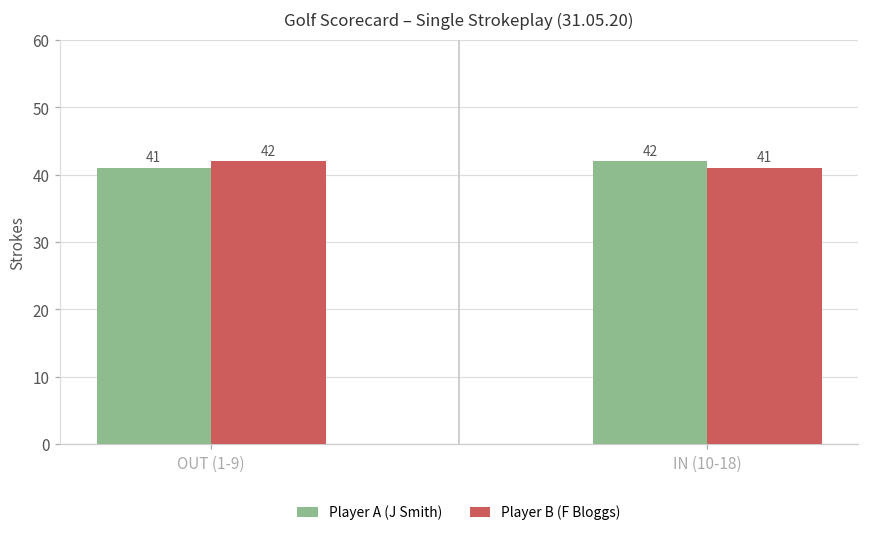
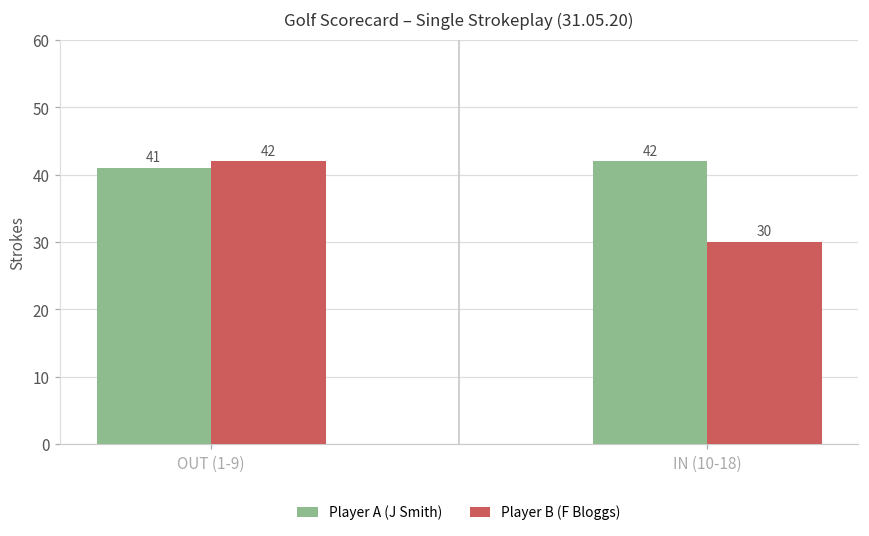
Player B (F Bloggs), IN (10-18): 41 -> 30
